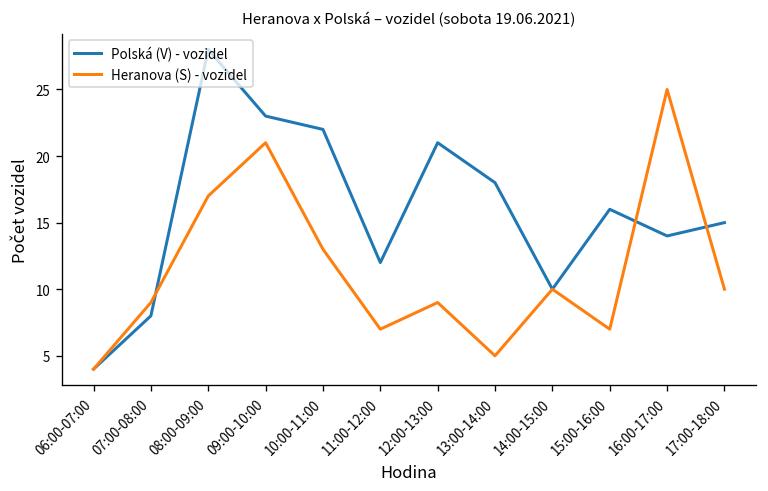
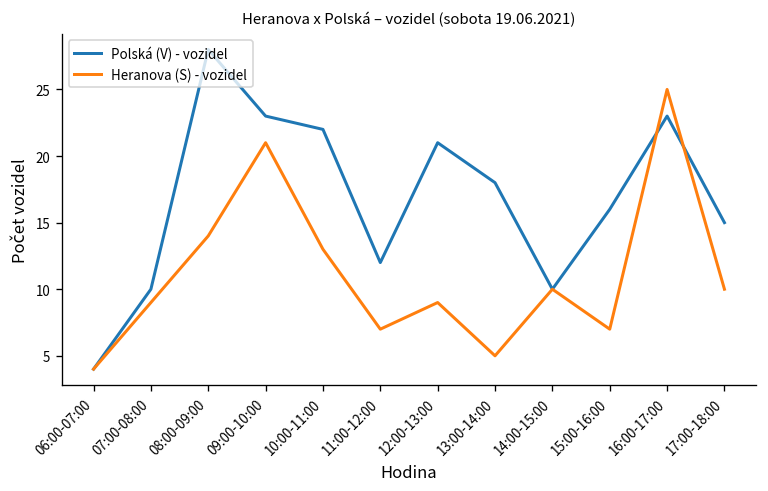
Polská (V) - vozidel, 07:00-08:00: 8 -> 10
Heranova (S) - vozidel, 08:00-09:00: 17 -> 14
Polská (V) - vozidel, 16:00-17:00: 14 -> 23
